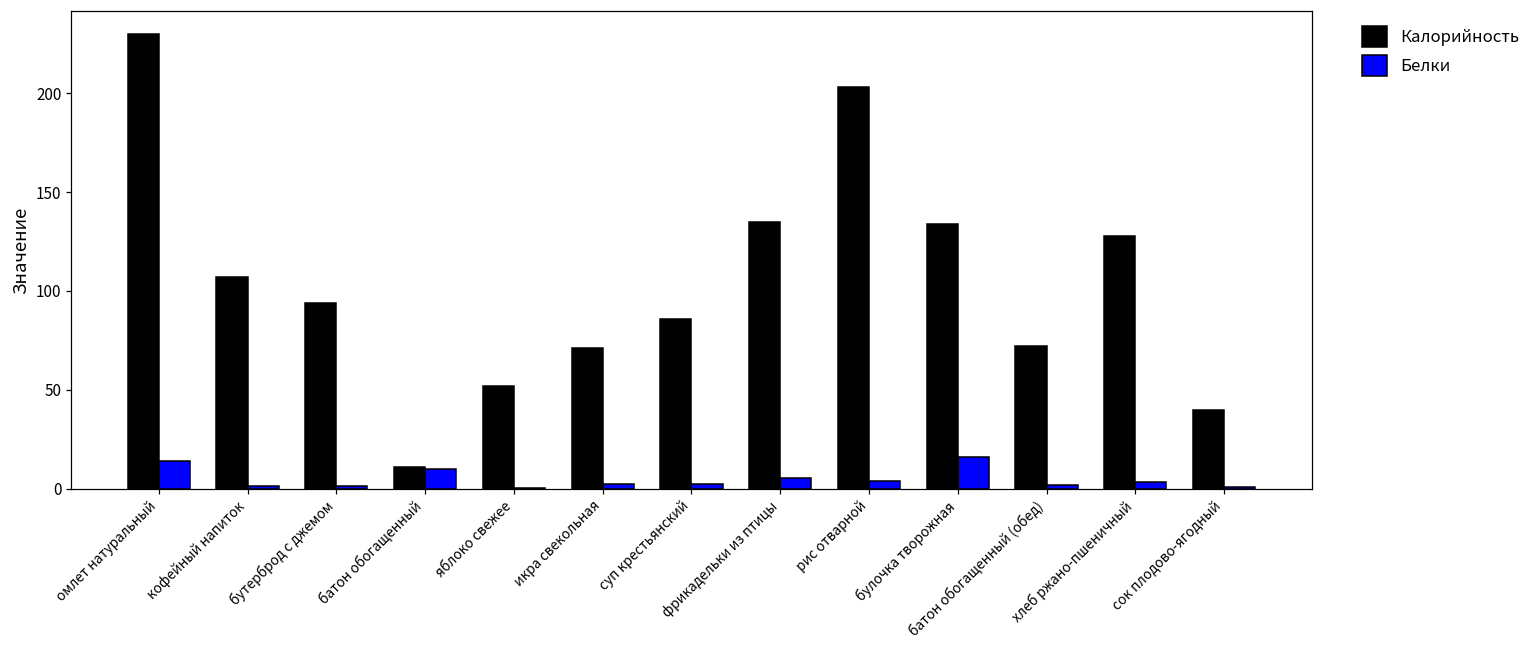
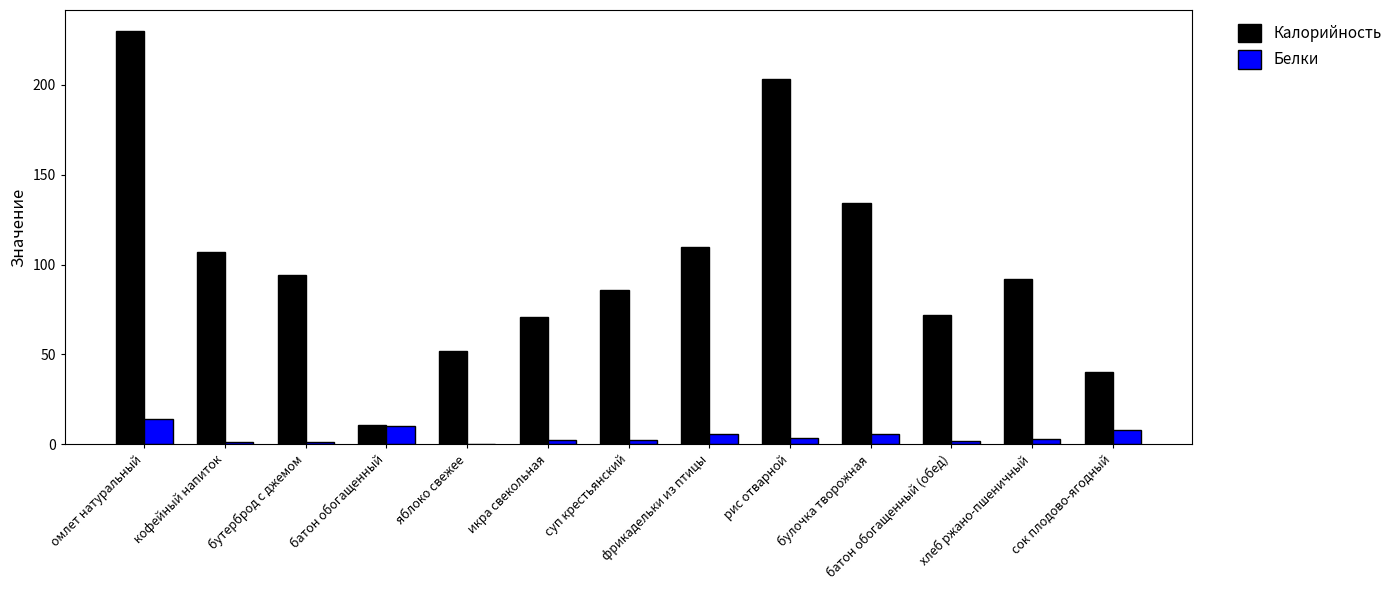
Калорийность, фрикадельки из птицы: 135 -> 110
Белки, булочка творожная: 16 -> 6
Калорийность, хлеб ржано-пшеничный: 128 -> 92
Белки, сок плодово-ягодный: 1 -> 8
